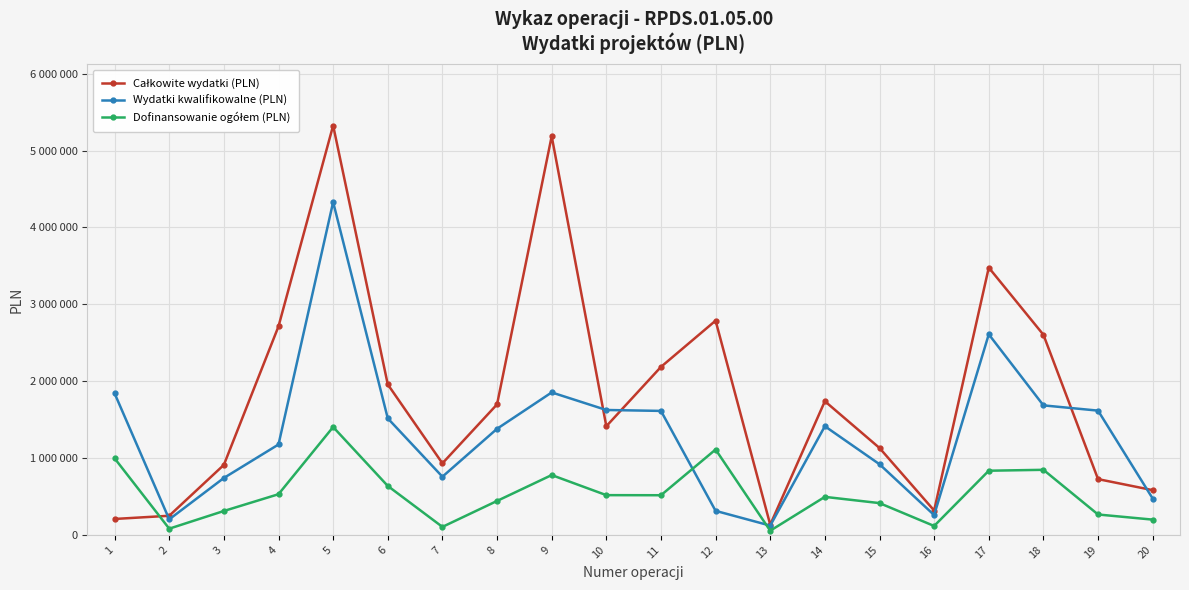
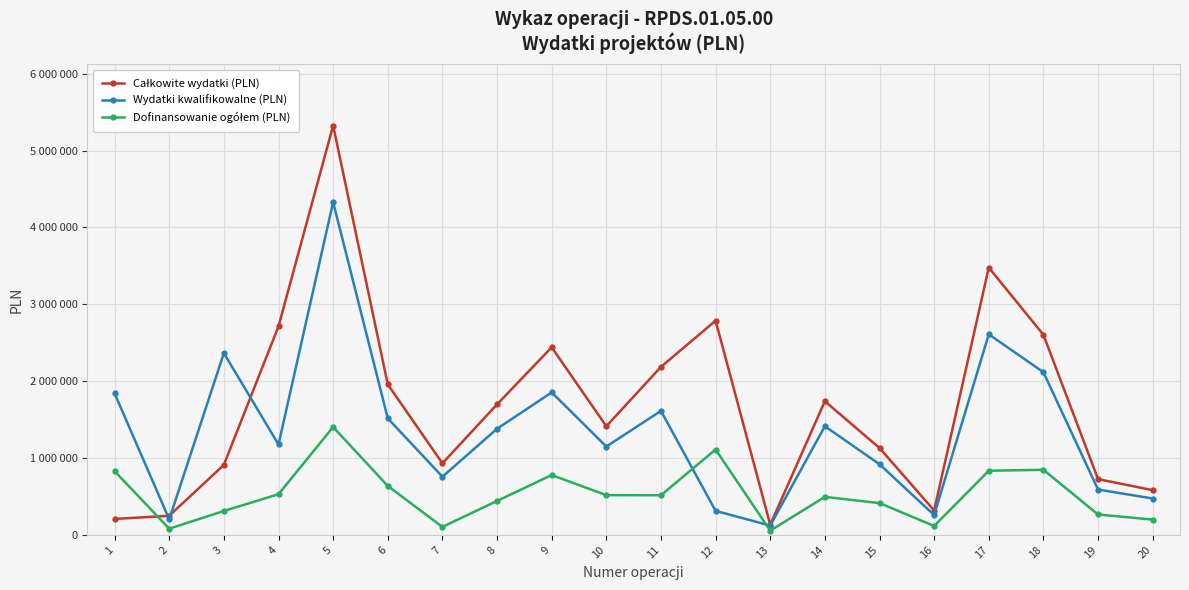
Dofinansowanie ogółem (PLN), 1: 1000000 -> 800000
Wydatki kwalifikowalne (PLN), 3: 700000 -> 2400000
Całkowite wydatki (PLN), 9: 5200000 -> 2400000
Wydatki kwalifikowalne (PLN), 10: 1600000 -> 1100000
Wydatki kwalifikowalne (PLN), 18: 1700000 -> 2100000
Wydatki kwalifikowalne (PLN), 19: 1600000 -> 600000
